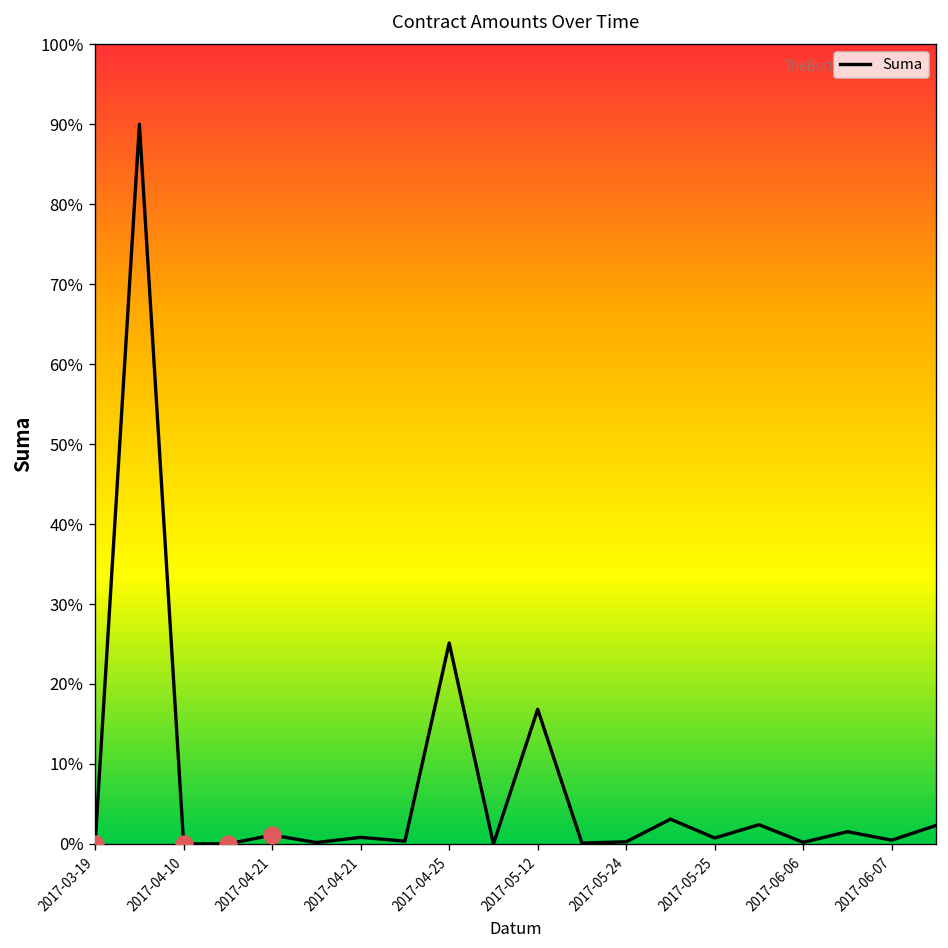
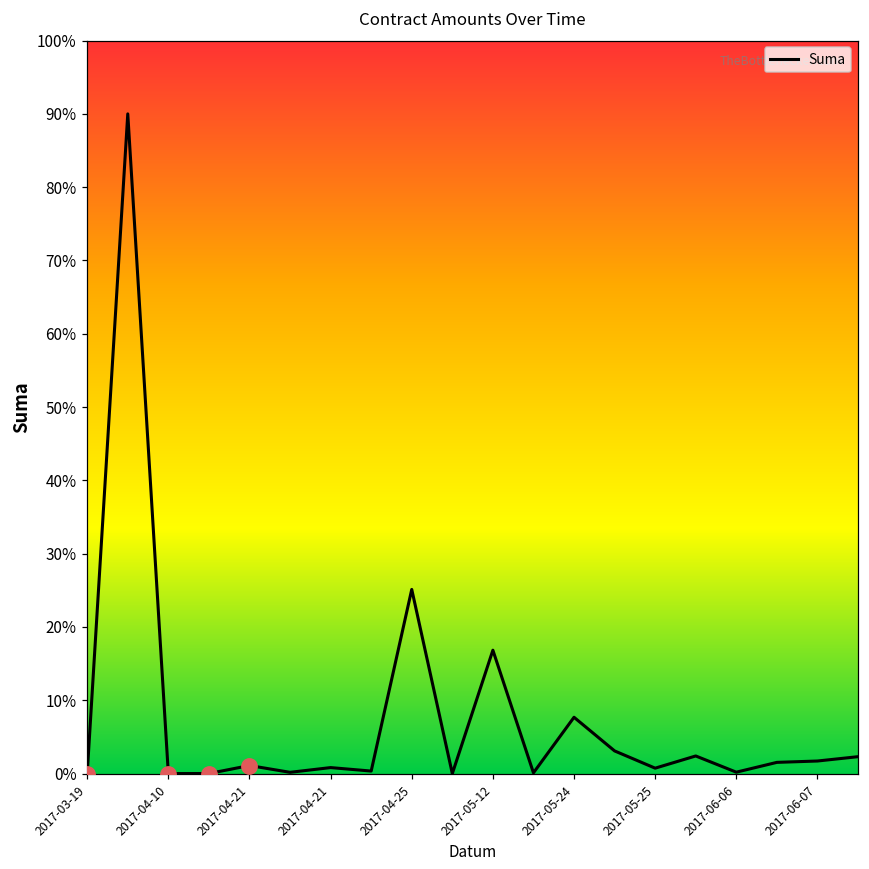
Suma, 2017-05-24: 0% -> 8%
Suma, 2017-06-07: 0% -> 2%
